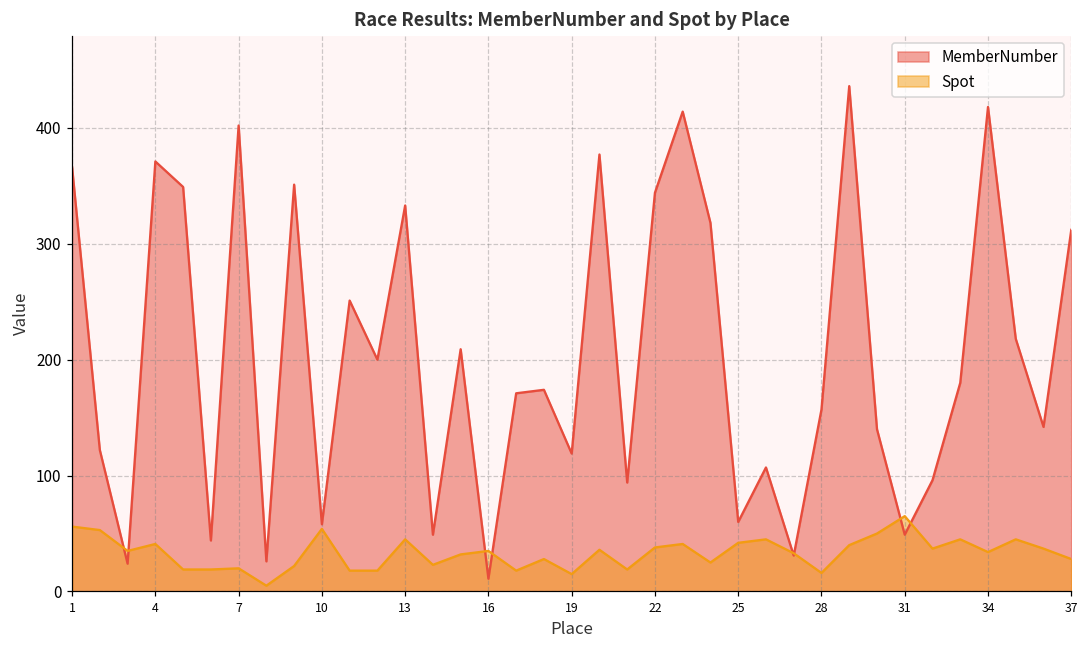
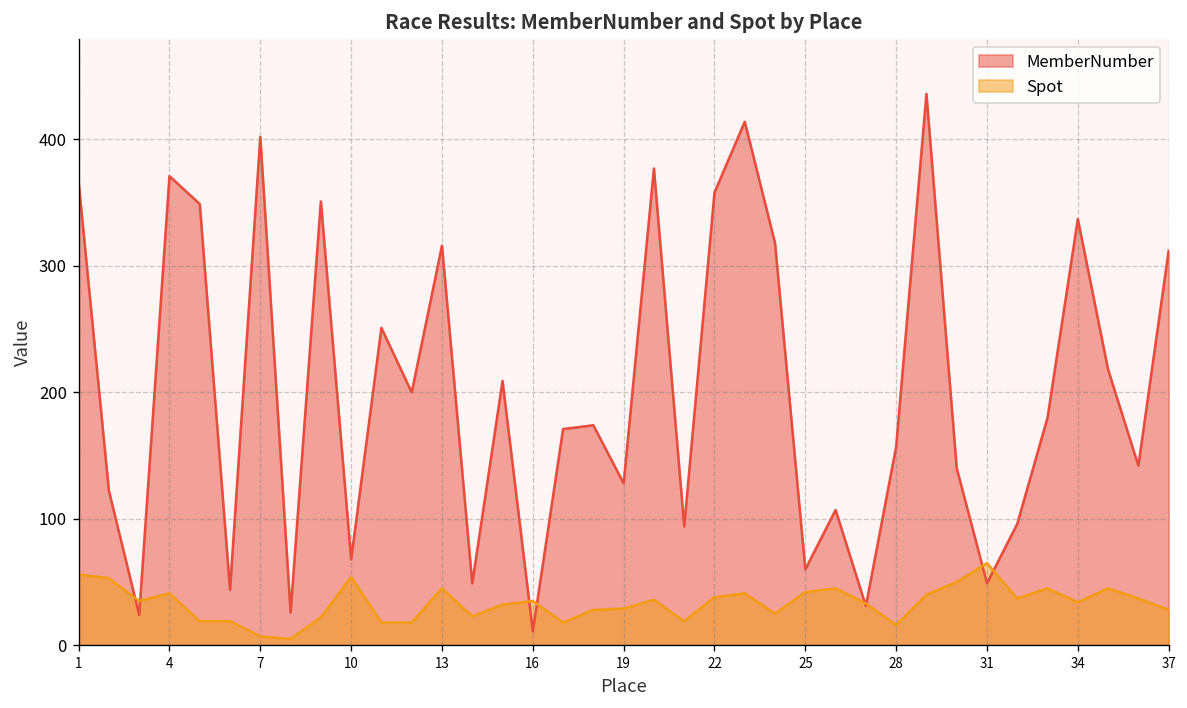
Spot, 7: 20 -> 7
MemberNumber, 10: 58 -> 68
MemberNumber, 13: 333 -> 316
MemberNumber, 19: 119 -> 128
Spot, 19: 15 -> 29
MemberNumber, 22: 344 -> 358
MemberNumber, 34: 418 -> 337
